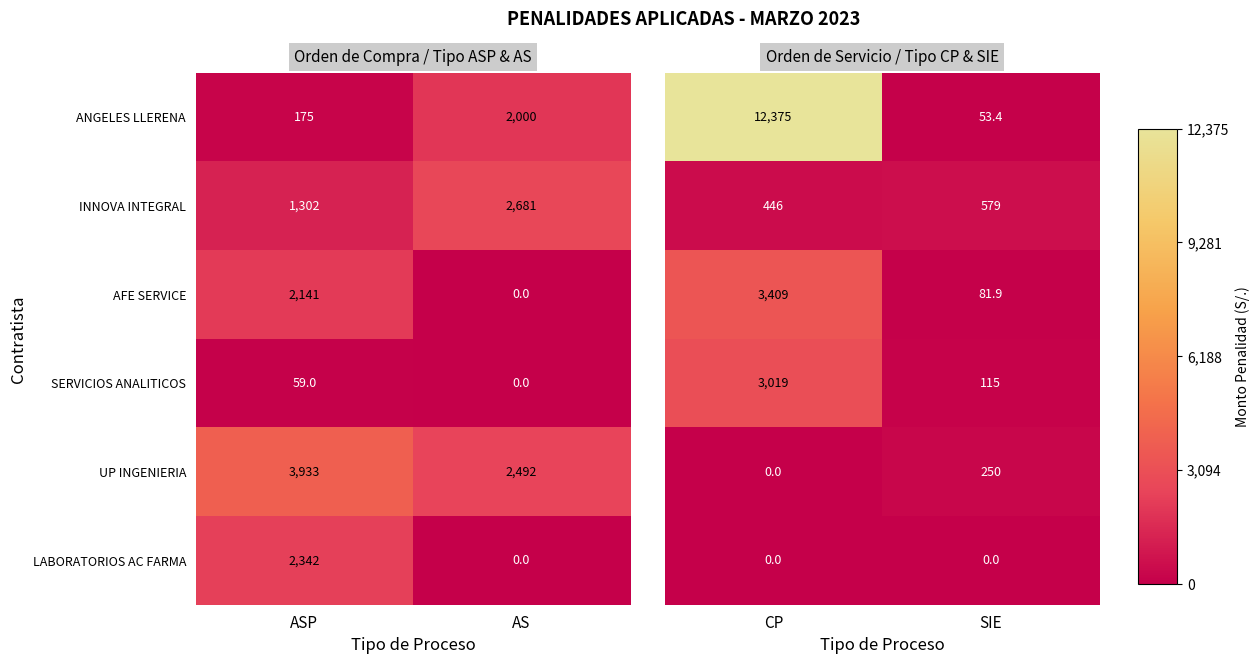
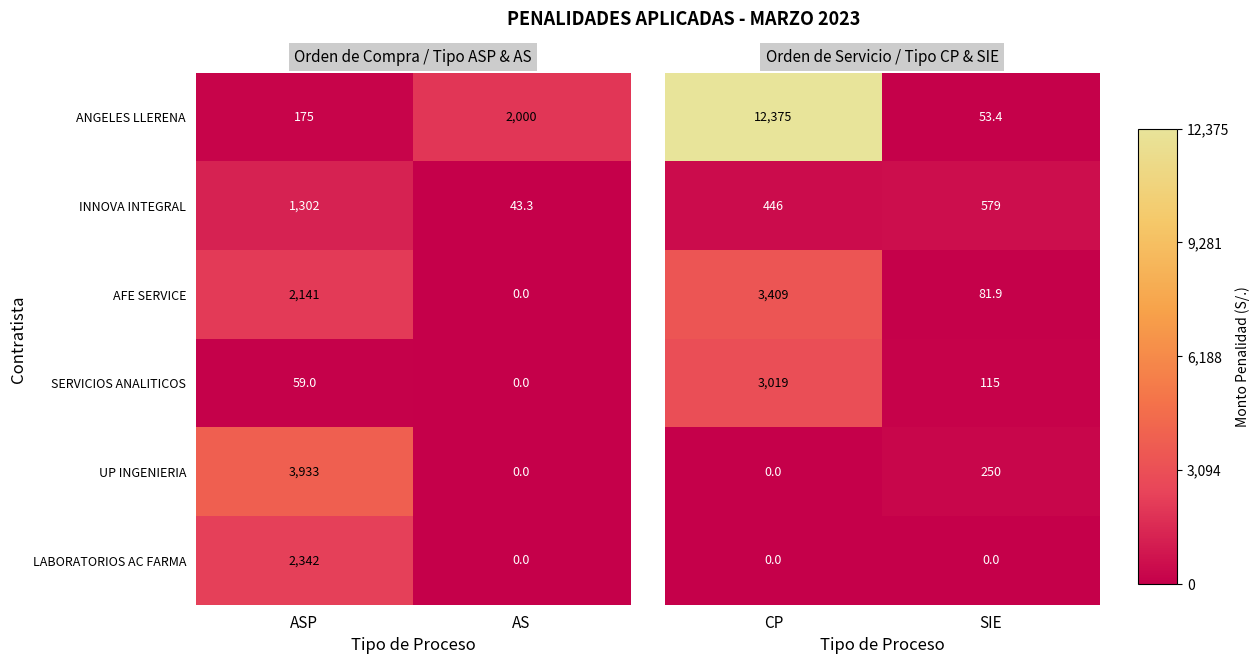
Orden de Compra / Tipo ASP & AS, INNOVA INTEGRAL, AS: 2,681 -> 43.3
Orden de Compra / Tipo ASP & AS, UP INGENIERIA, AS: 2,492 -> 0.0
